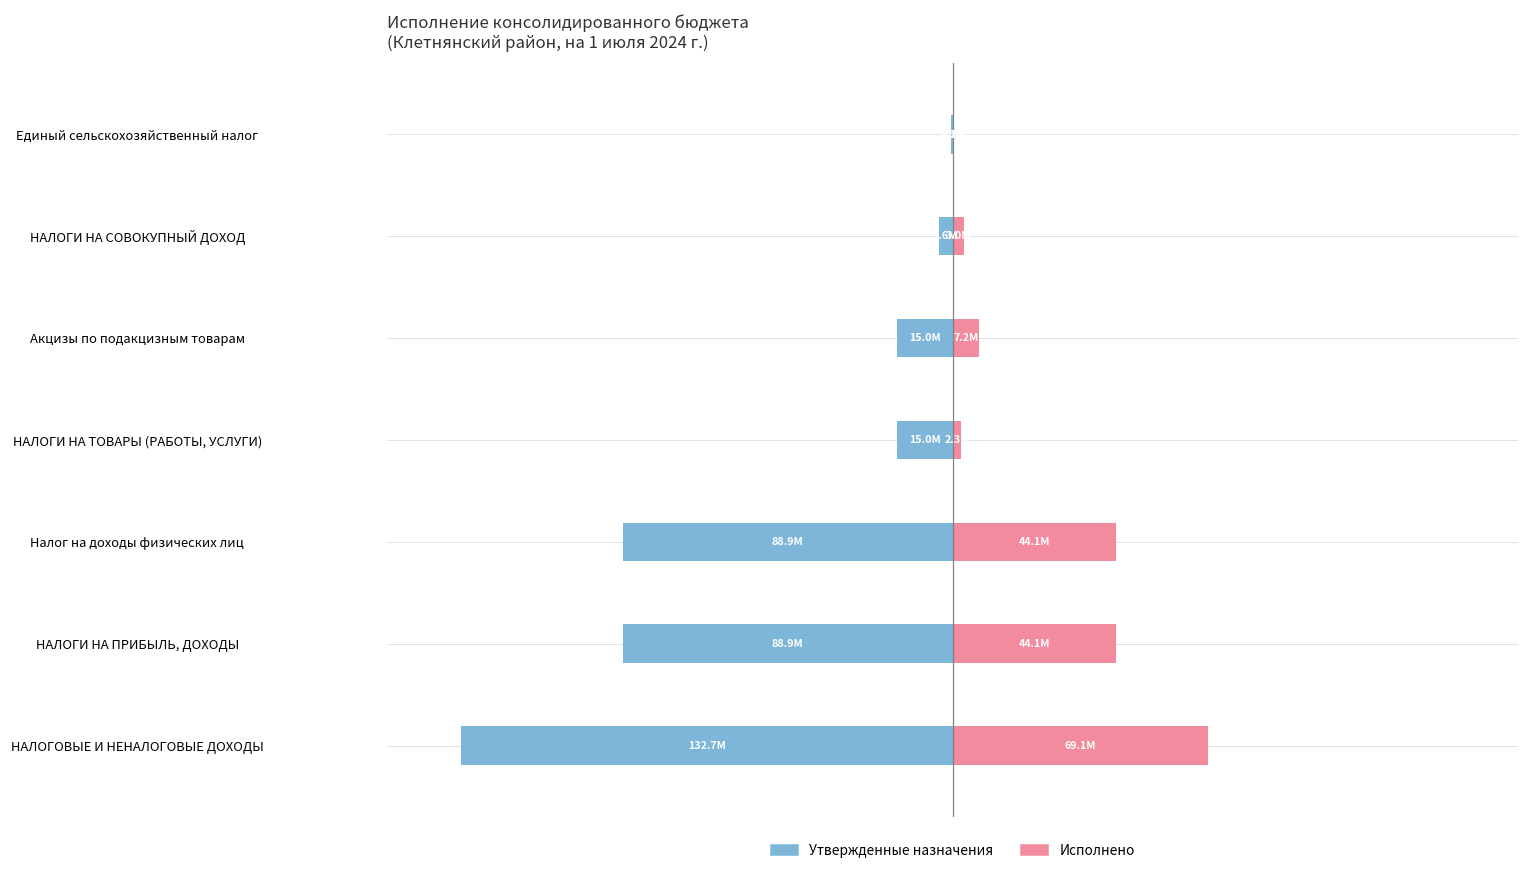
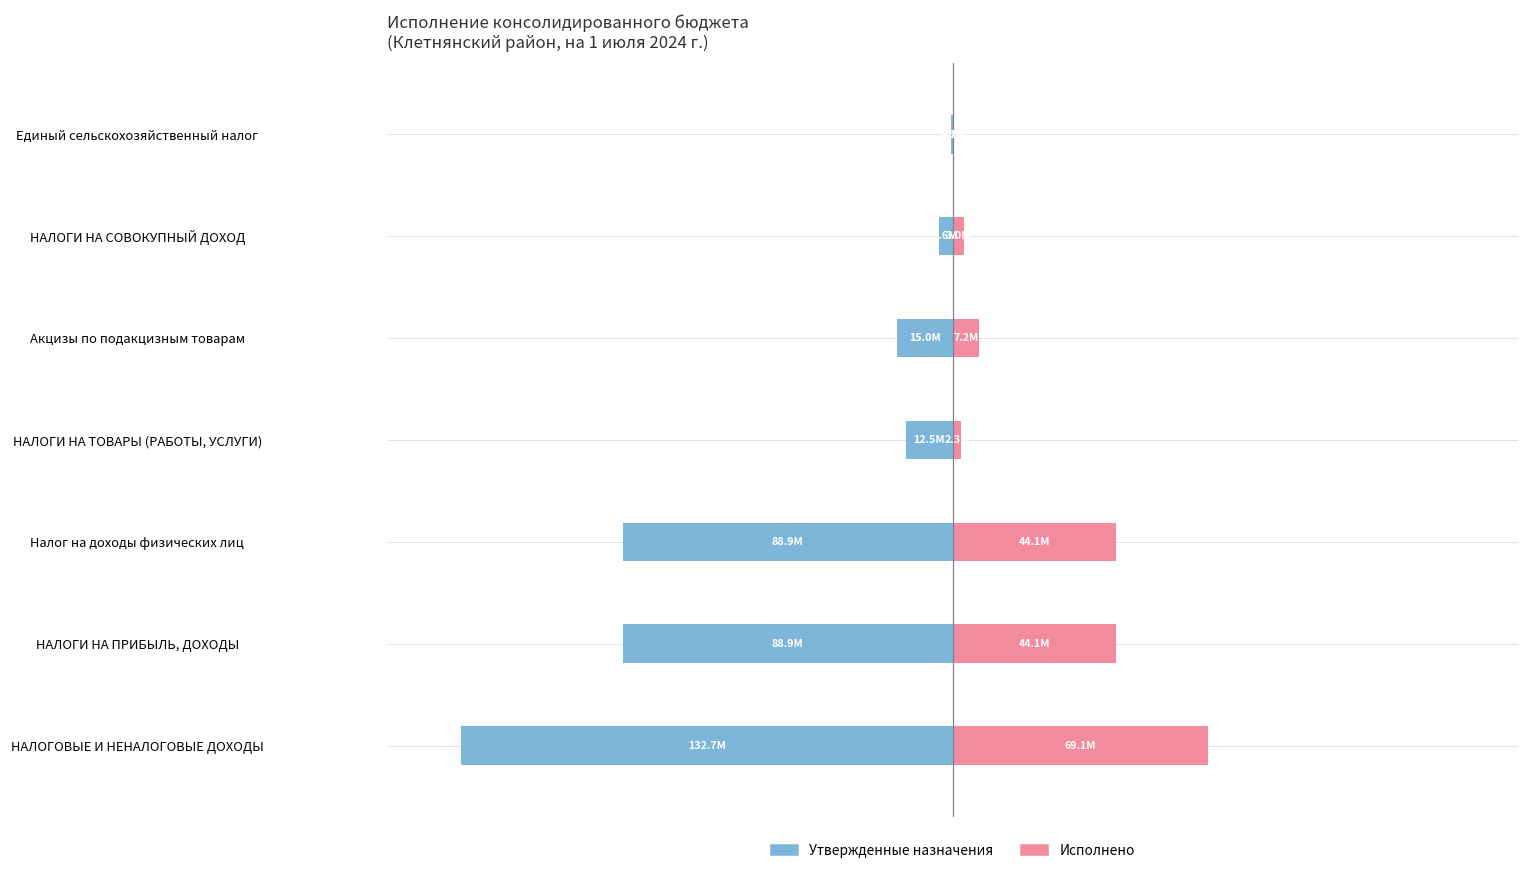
Утвержденные назначения, НАЛОГИ НА ТОВАРЫ (РАБОТЫ, УСЛУГИ): 15.0M -> 12.5M
